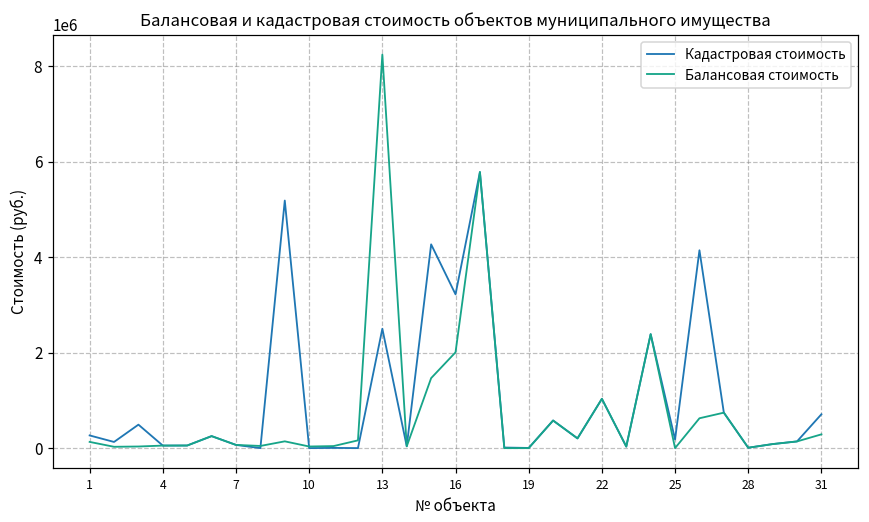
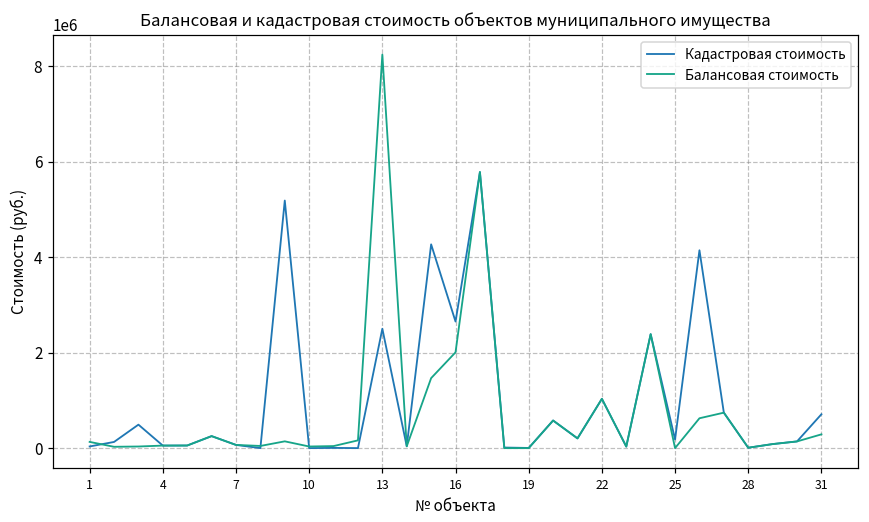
Кадастровая стоимость, 1: 300000 -> 0
Кадастровая стоимость, 16: 3200000 -> 2700000
